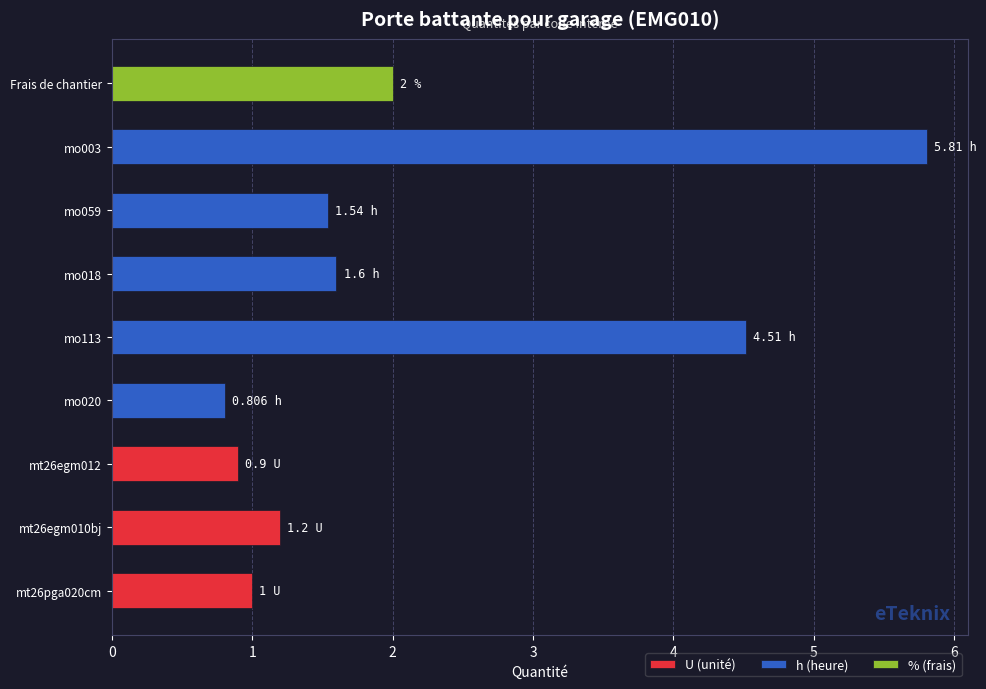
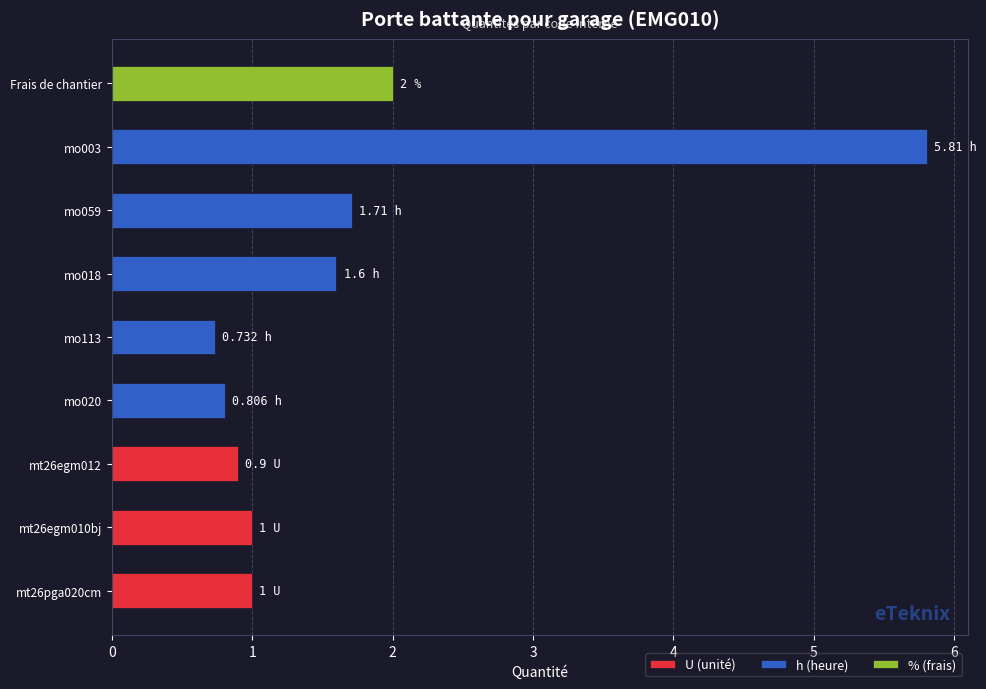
h (heure), mo059: 1.54 -> 1.71
h (heure), mo113: 4.51 -> 0.732
U (unité), mt26egm010bj: 1.2 -> 1
